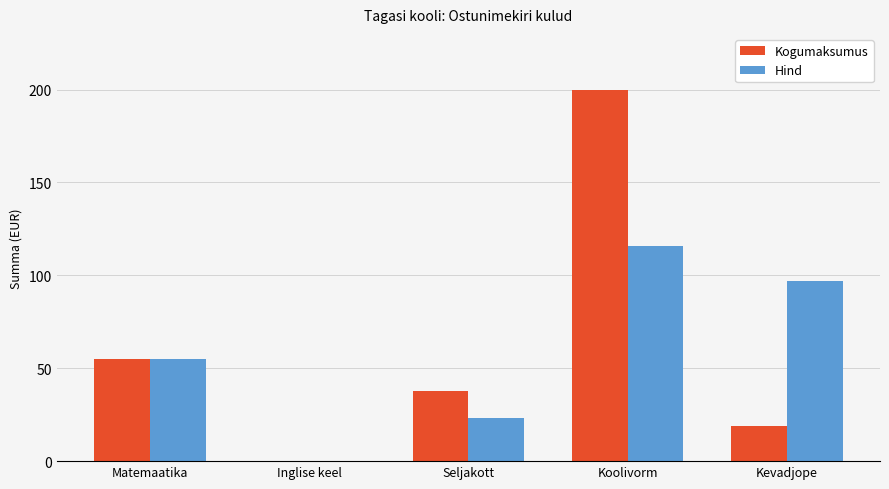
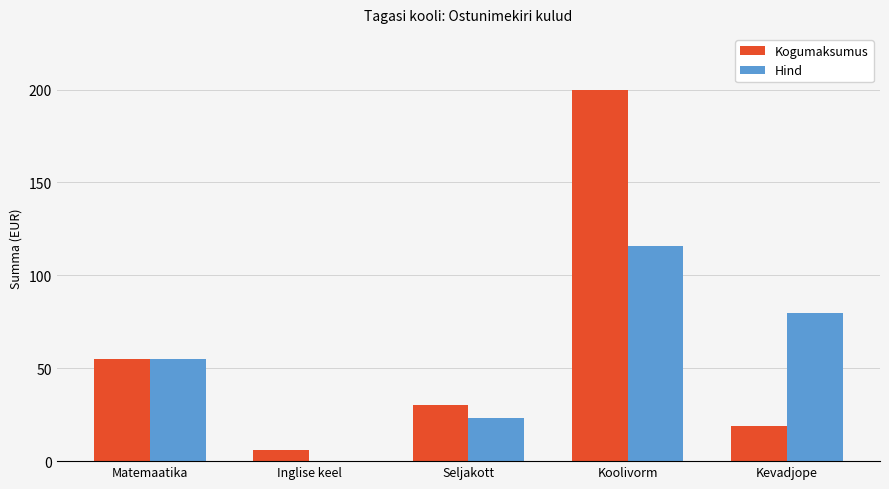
Kogumaksumus, Inglise keel: 0 -> 6
Kogumaksumus, Seljakott: 38 -> 30
Hind, Kevadjope: 97 -> 80
